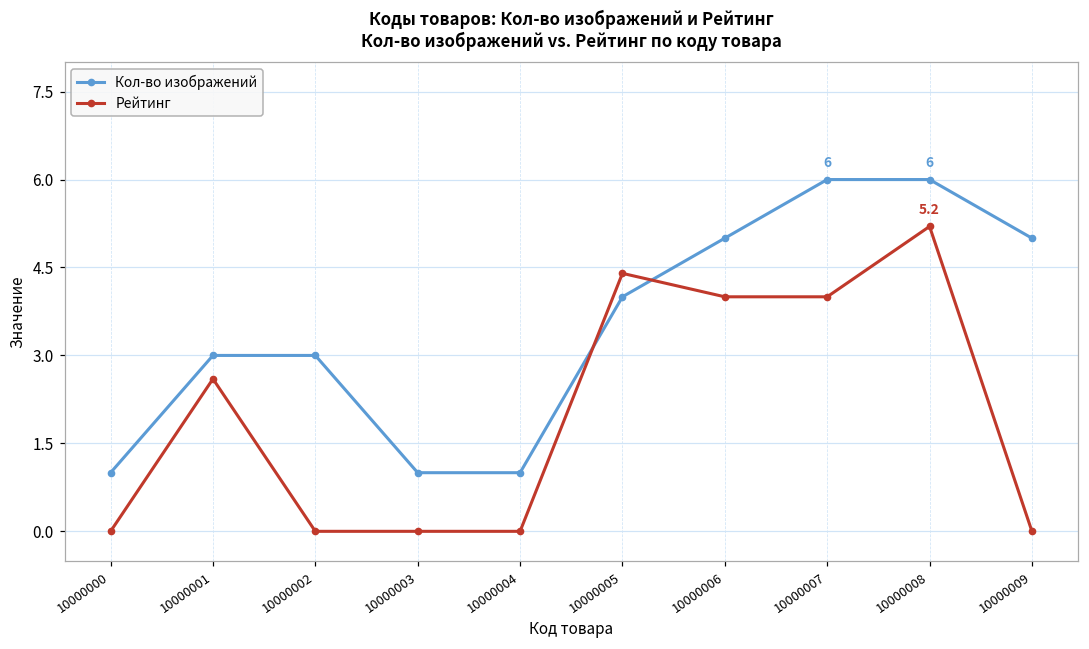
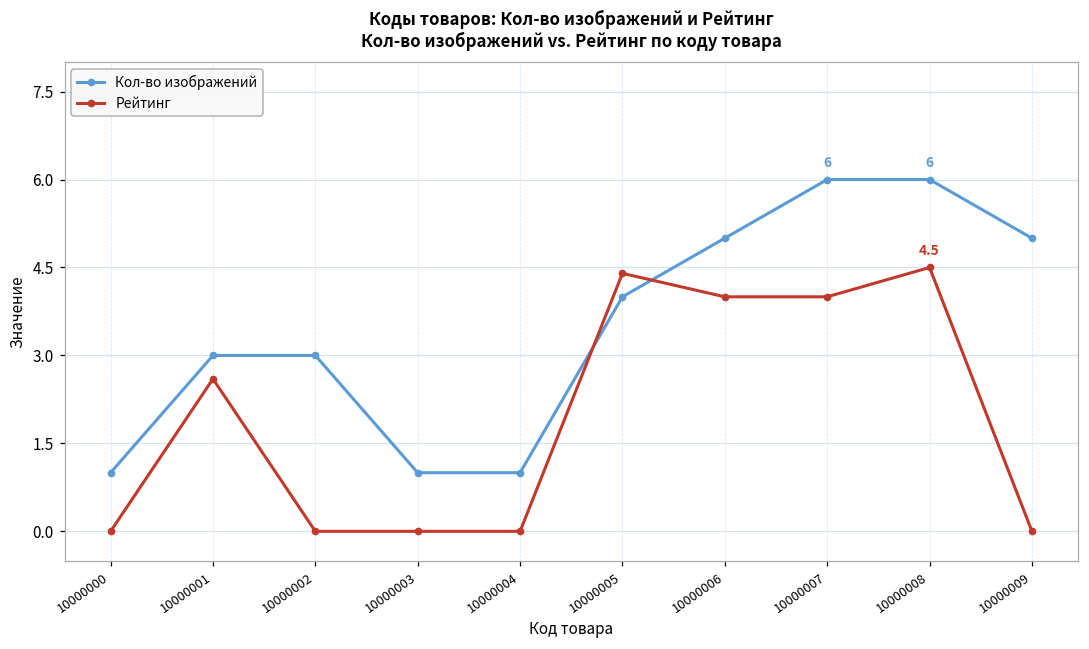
Рейтинг, 10000008: 5.2 -> 4.5
